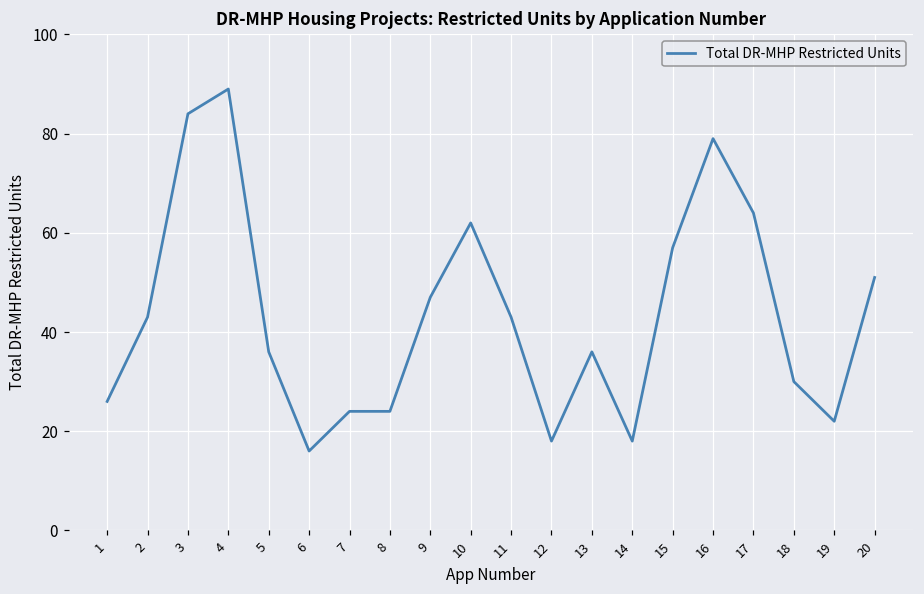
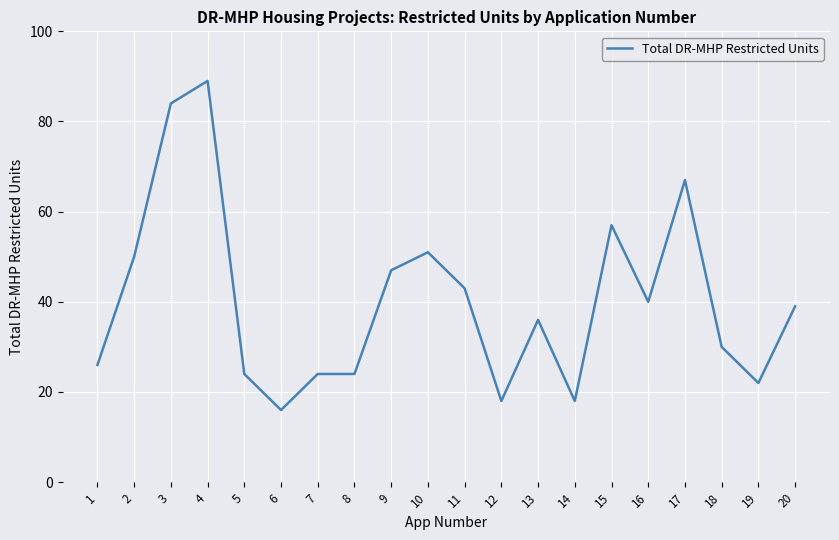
2: 43 -> 50
5: 36 -> 24
10: 62 -> 51
16: 79 -> 40
17: 64 -> 67
20: 51 -> 39
